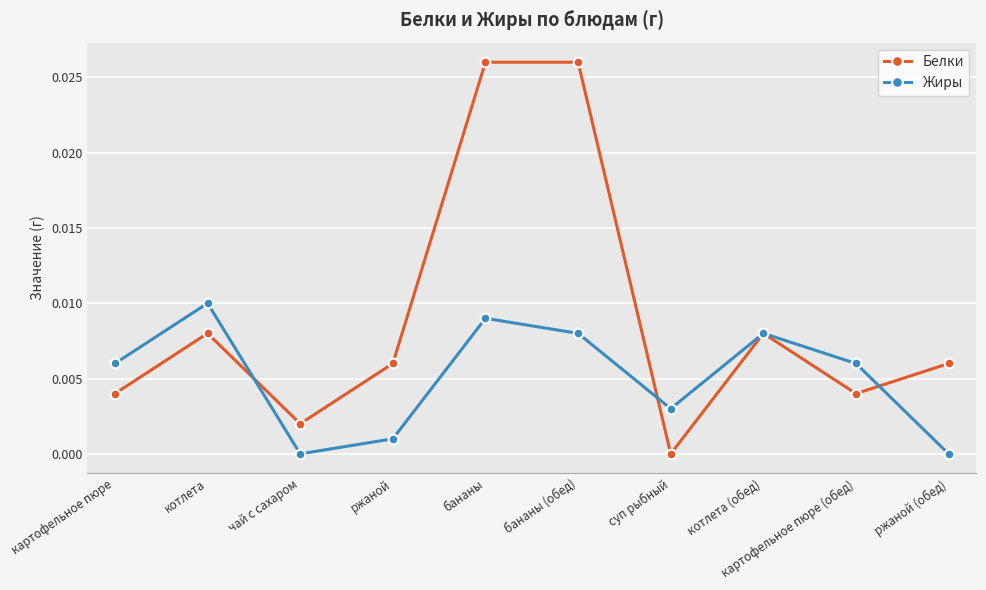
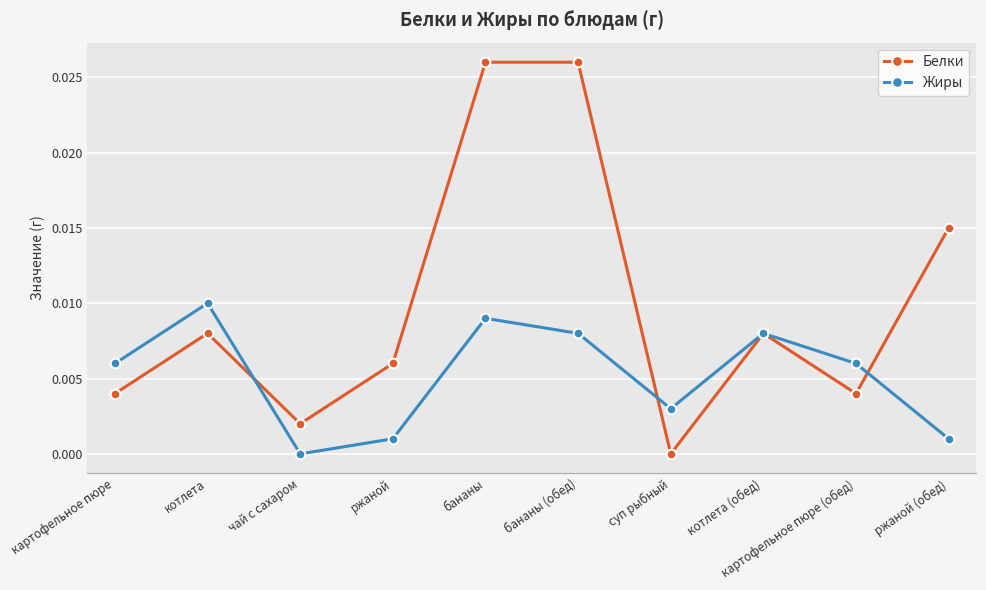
Белки, ржаной (обед): 0.006 -> 0.015
Жиры, ржаной (обед): 0.000 -> 0.001
